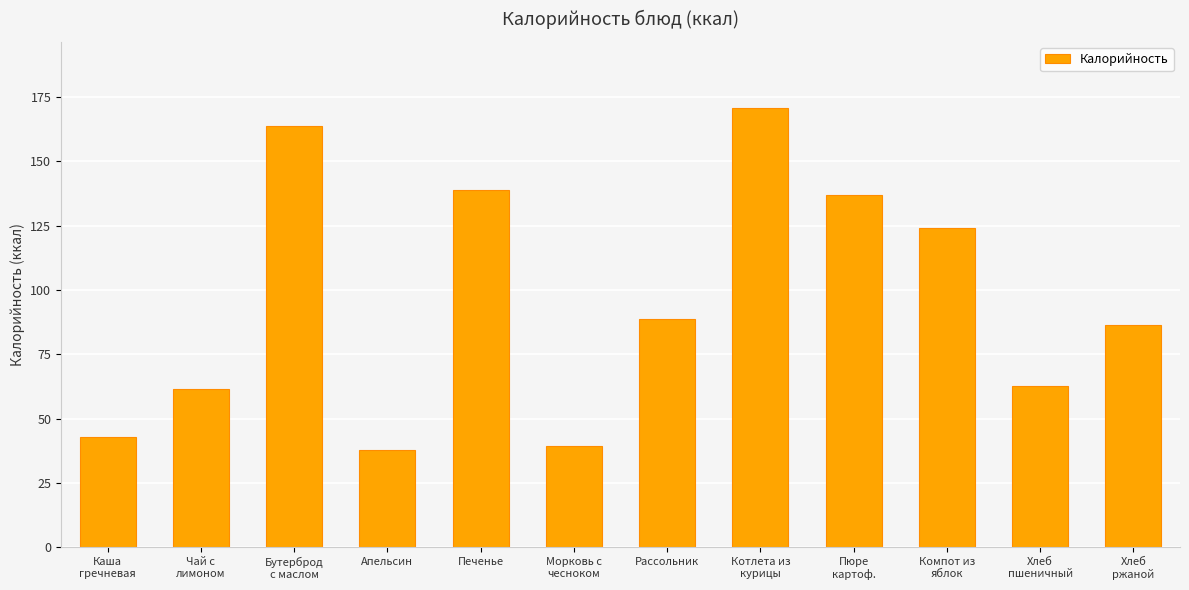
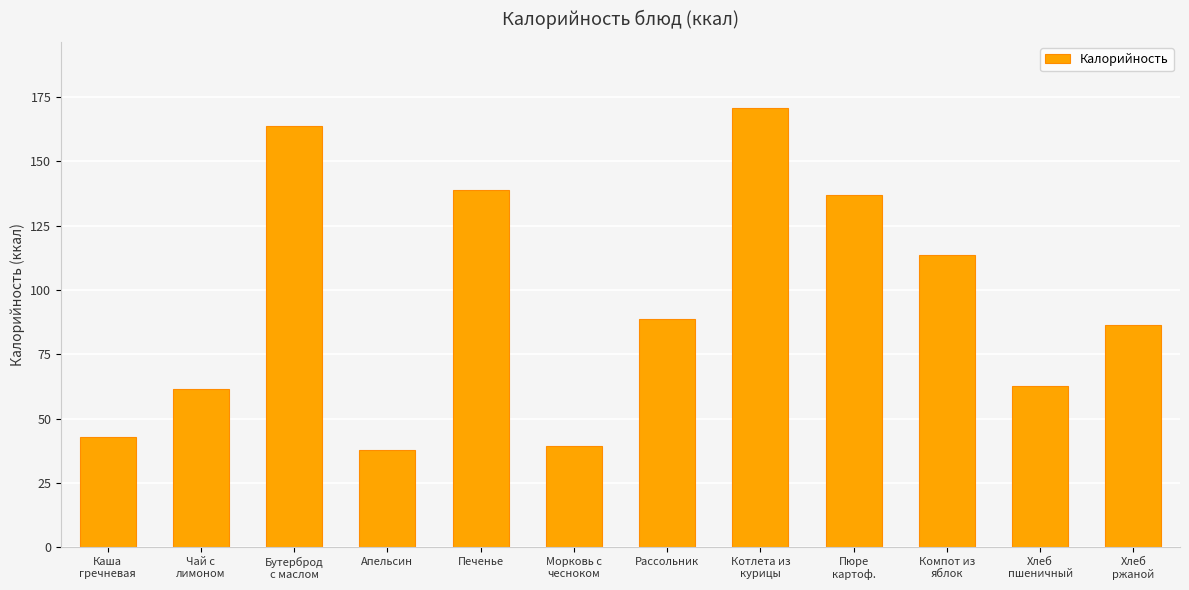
Компот из яблок: 124 -> 114
